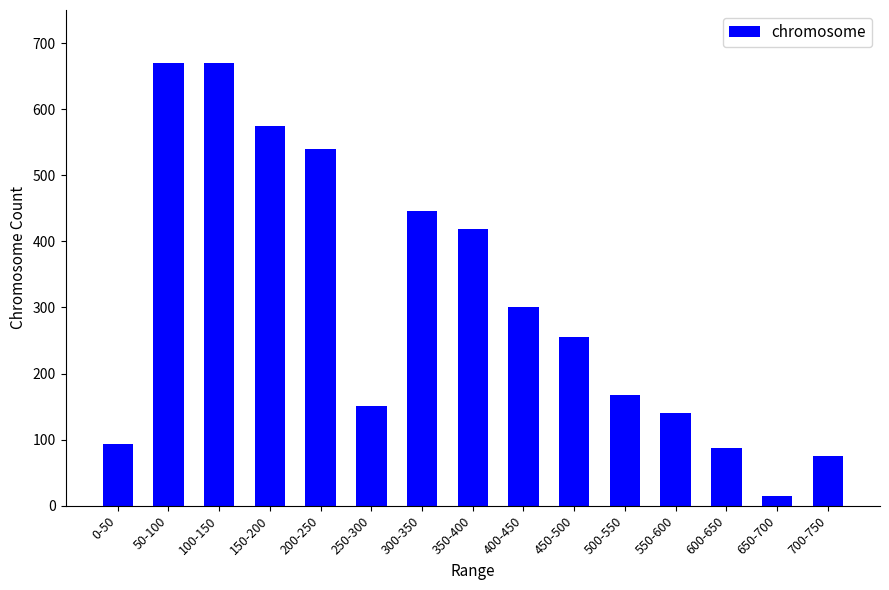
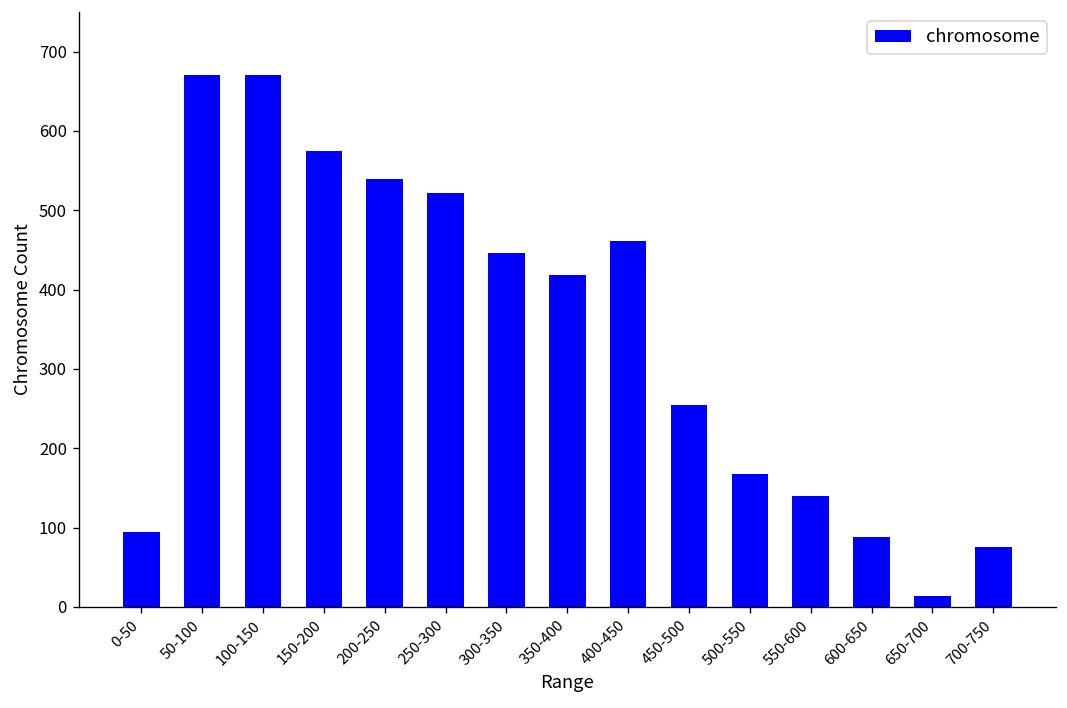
250-300: 150 -> 520
400-450: 300 -> 460
